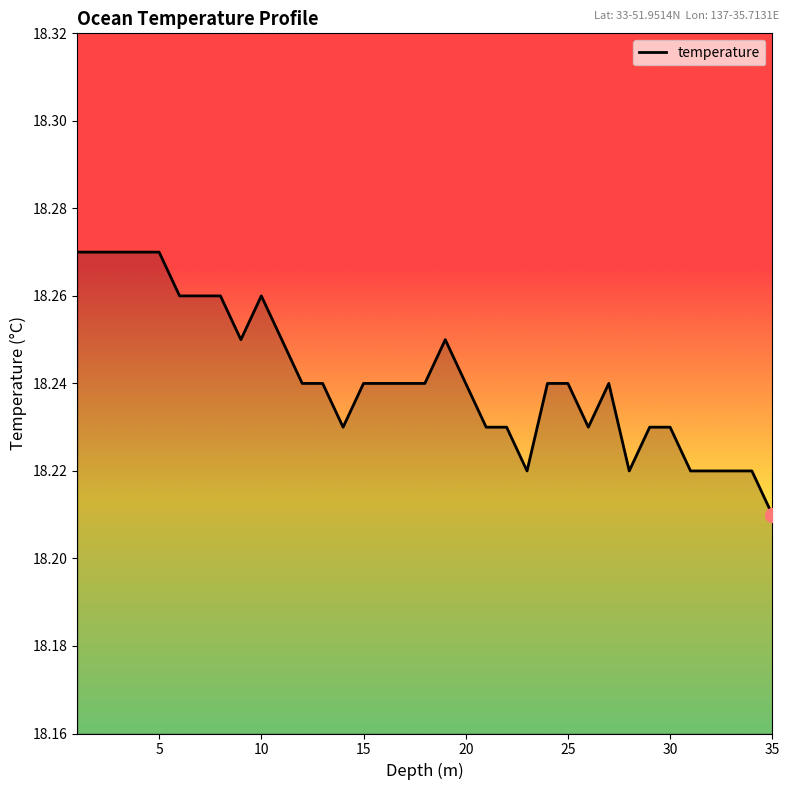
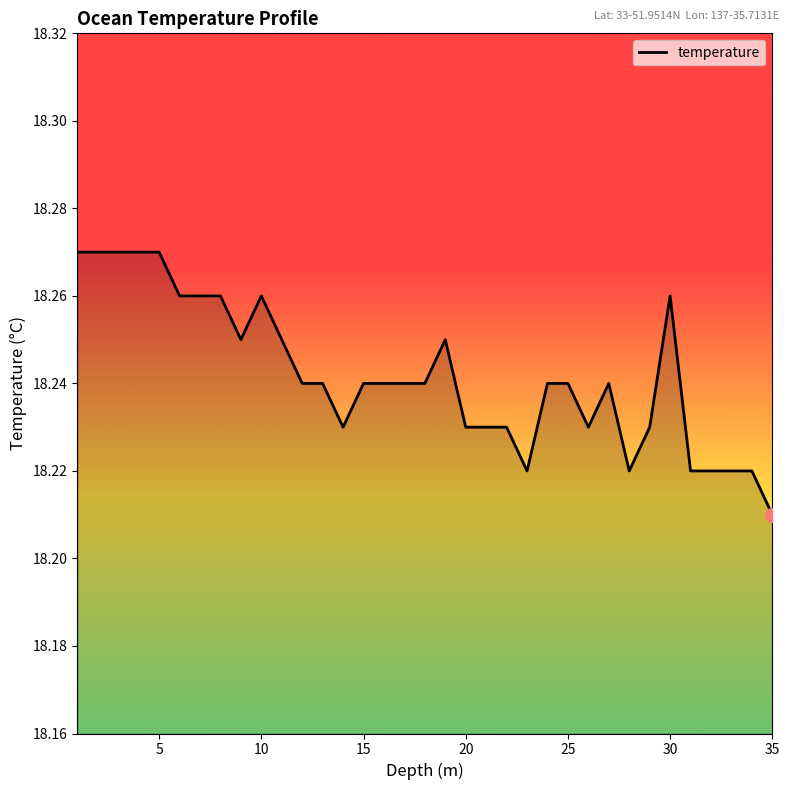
temperature, 20: 18.24 -> 18.23
temperature, 30: 18.23 -> 18.26
